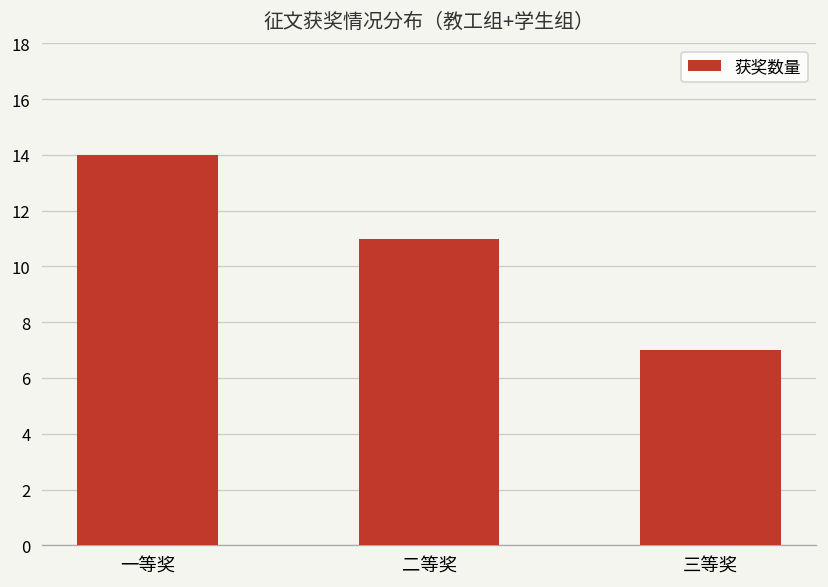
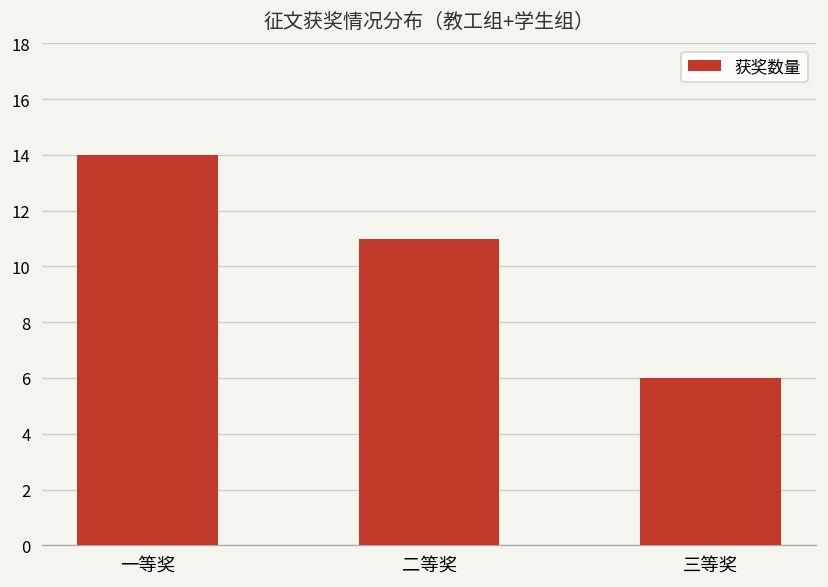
三等奖: 7 -> 6
